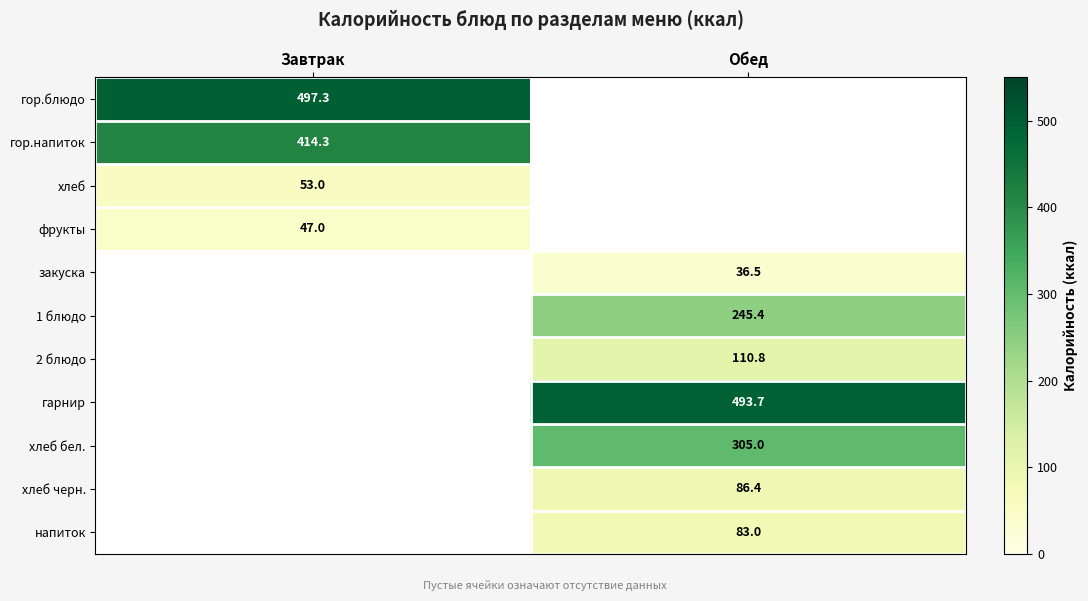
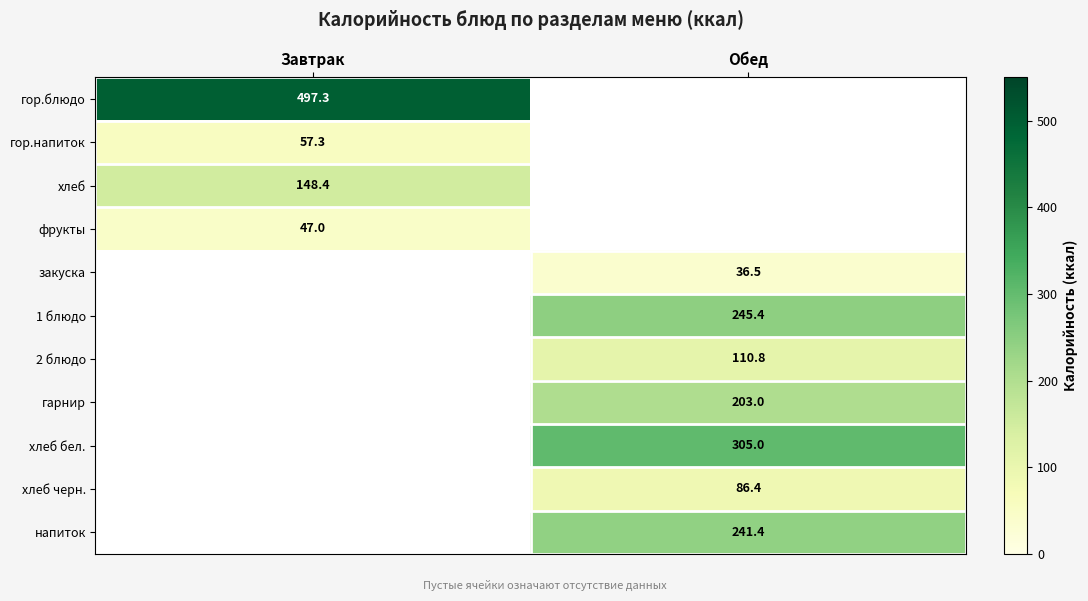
гор.напиток, Завтрак: 414.3 -> 57.3
хлеб, Завтрак: 53.0 -> 148.4
гарнир, Обед: 493.7 -> 203.0
напиток, Обед: 83.0 -> 241.4
